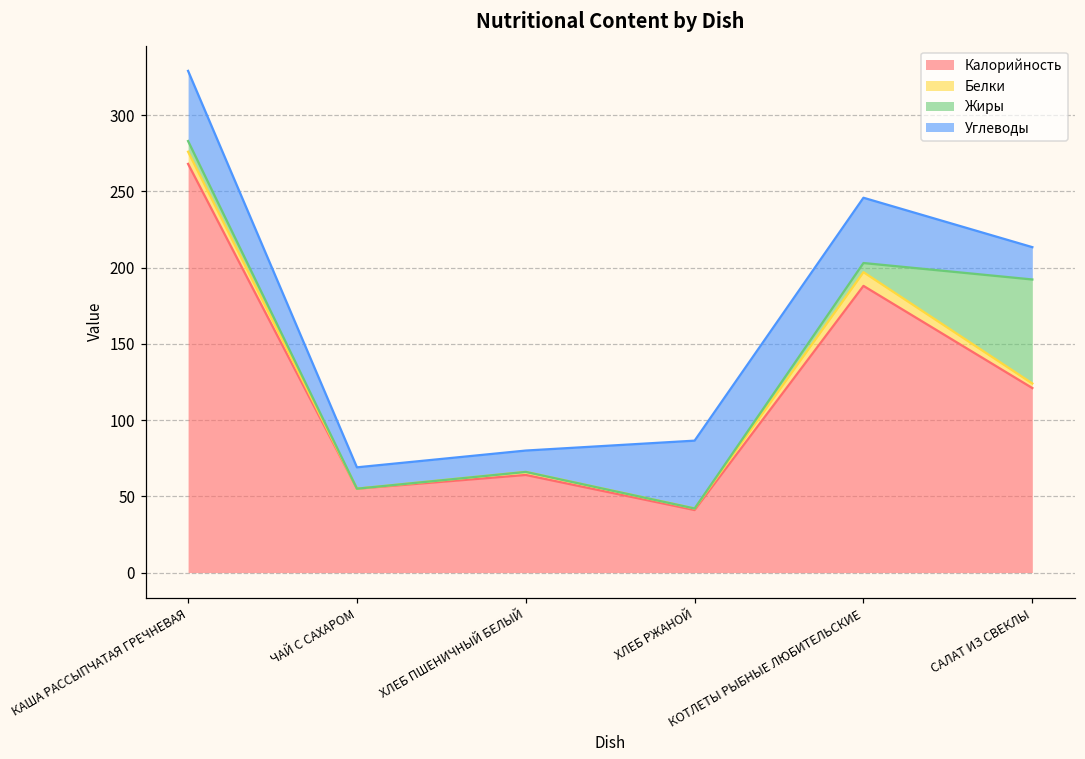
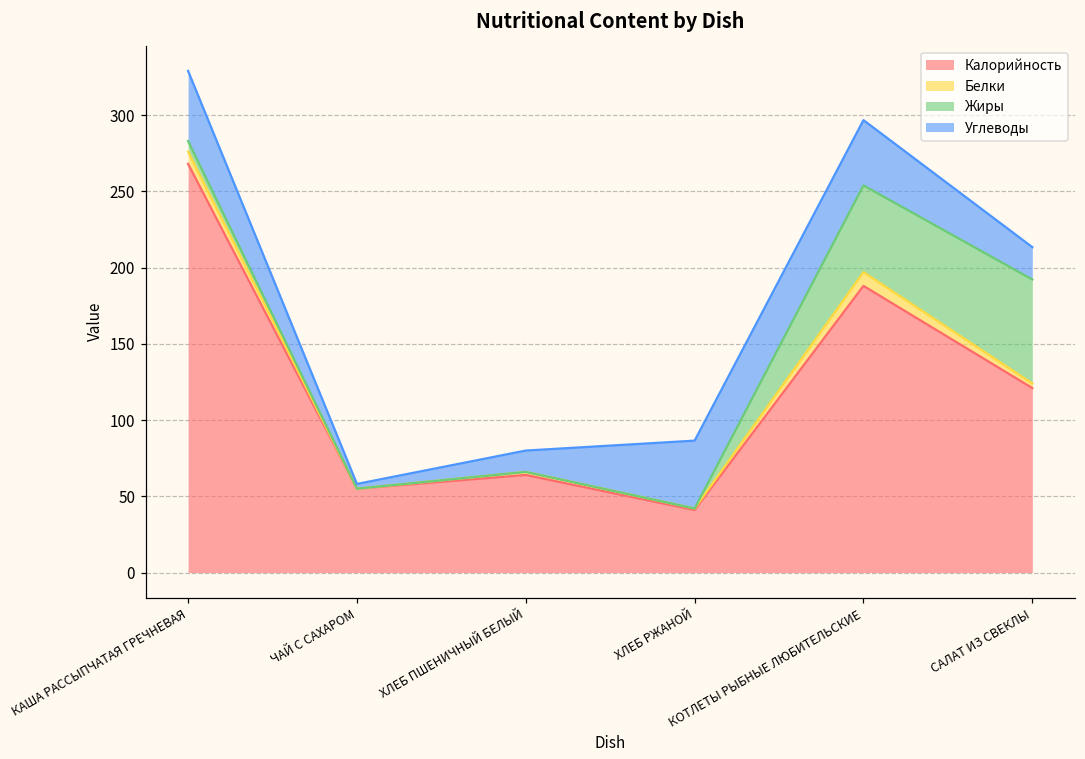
Углеводы, ЧАЙ С САХАРОМ: 14 -> 3
Жиры, КОТЛЕТЫ РЫБНЫЕ ЛЮБИТЕЛЬСКИЕ: 6 -> 57
